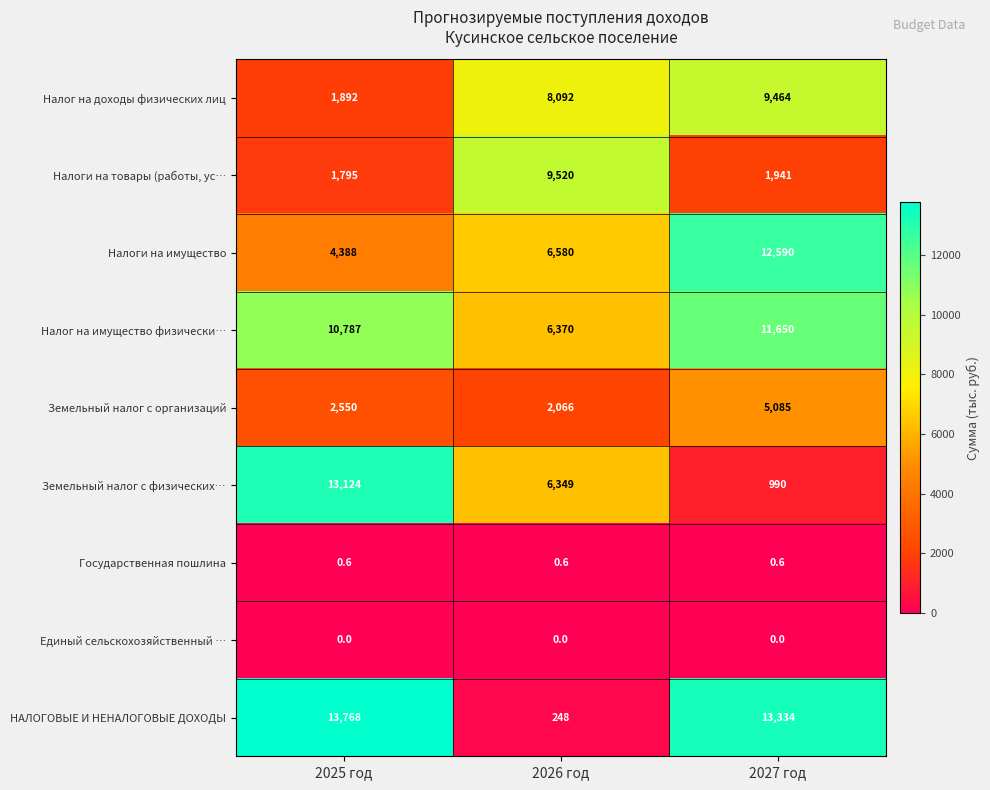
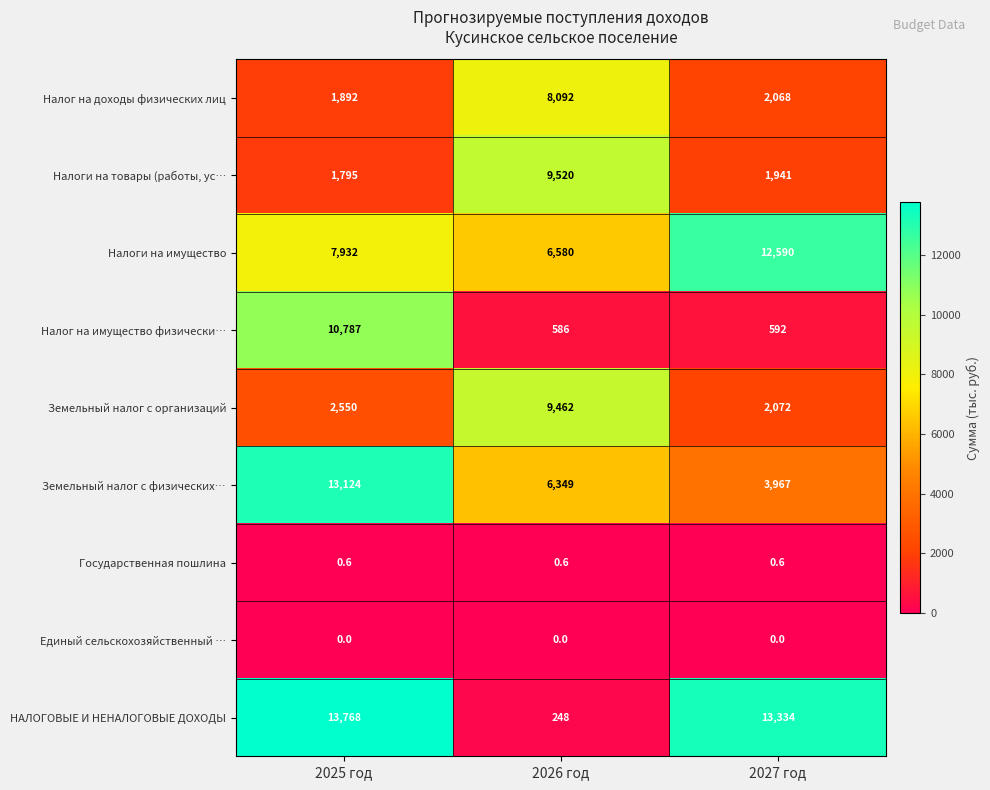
Налог на доходы физических лиц, 2027 год: 9,464 -> 2,068
Налоги на имущество, 2025 год: 4,388 -> 7,932
Налог на имущество физически…, 2026 год: 6,370 -> 586
Налог на имущество физически…, 2027 год: 11,650 -> 592
Земельный налог с организаций, 2026 год: 2,066 -> 9,462
Земельный налог с организаций, 2027 год: 5,085 -> 2,072
Земельный налог с физических…, 2027 год: 990 -> 3,967
